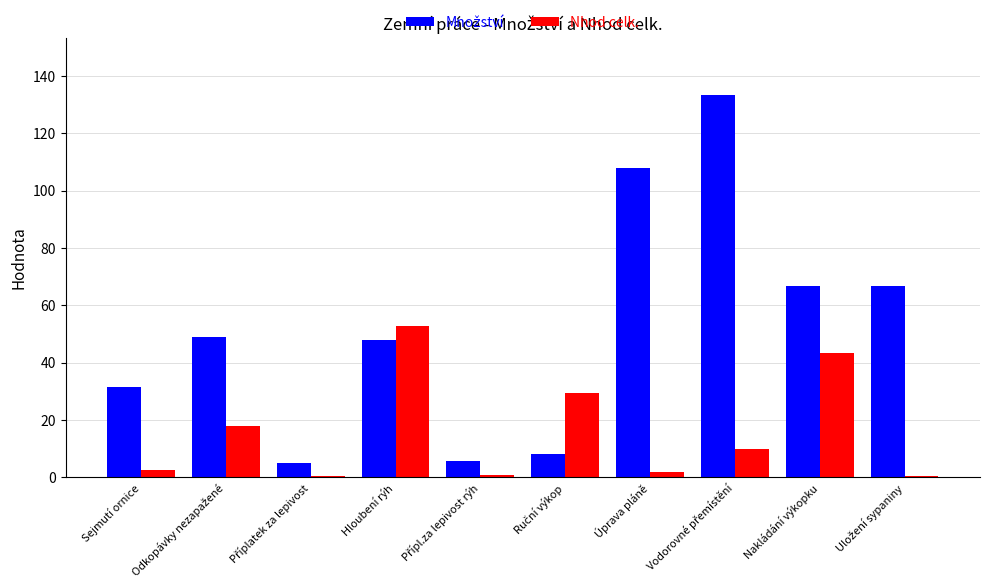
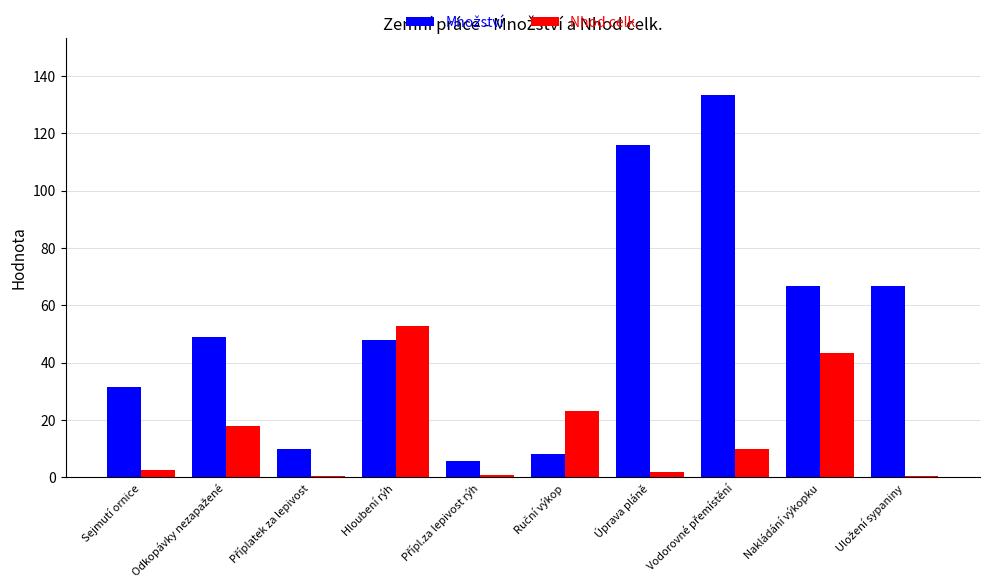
Množství, Příplatek za lepivost: 5 -> 10
Nhod celk., Ruční výkop: 30 -> 23
Množství, Úprava pláně: 108 -> 116
